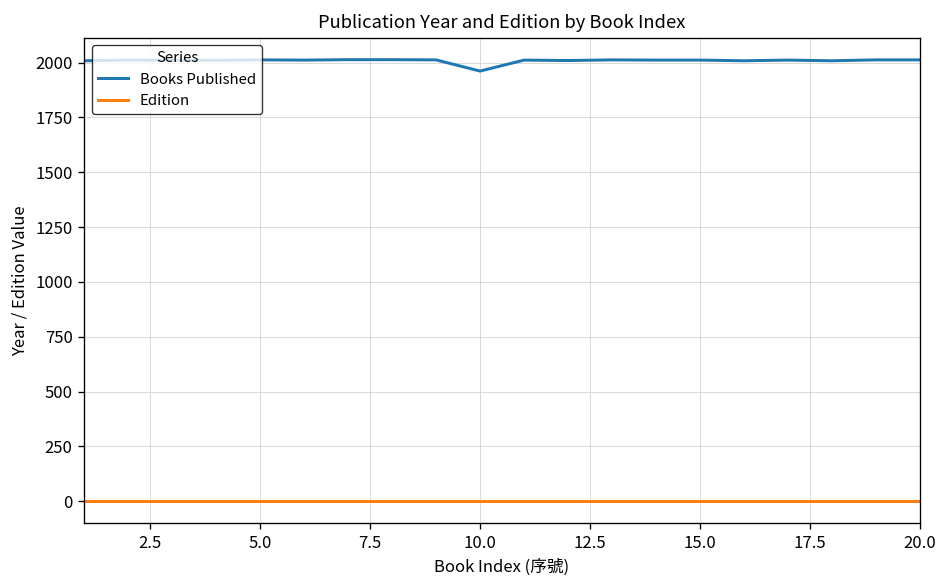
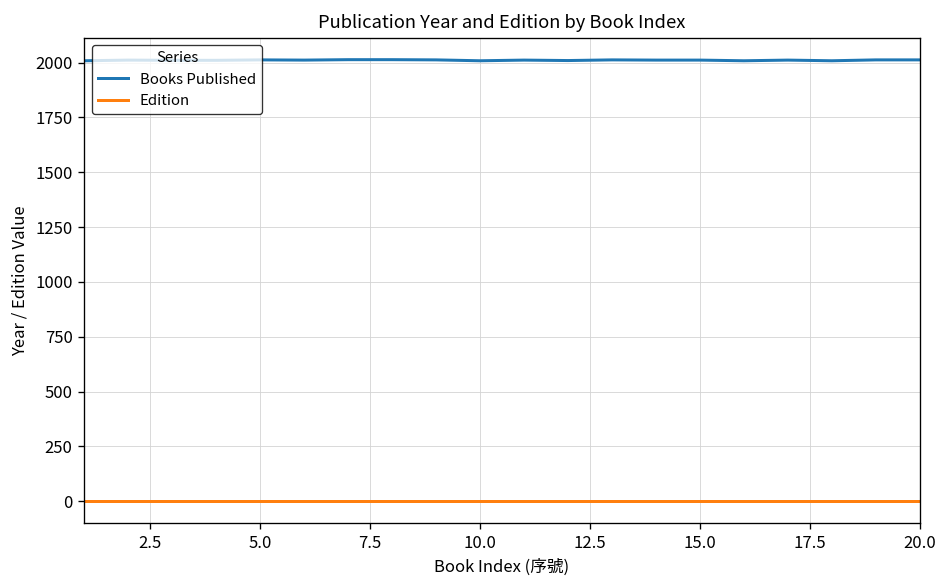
Books Published, 10.0: 1960 -> 2010
